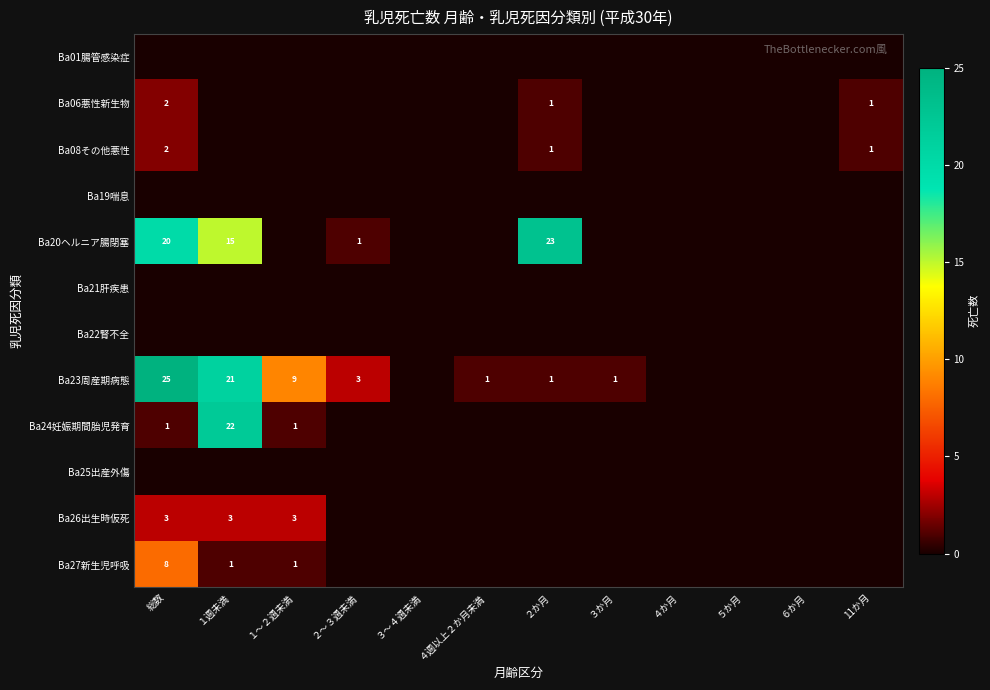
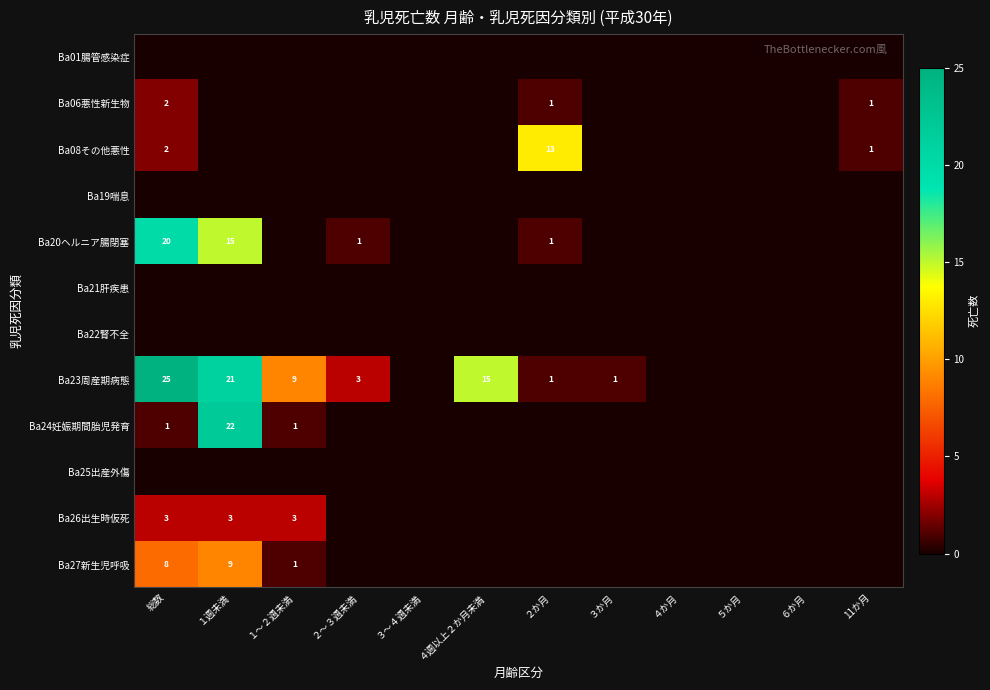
Ba08その他悪性, ２か月: 1 -> 13
Ba20ヘルニア腸閉塞, ２か月: 23 -> 1
Ba23周産期病態, ４週以上２か月未満: 1 -> 15
Ba27新生児呼吸, １週未満: 1 -> 9
